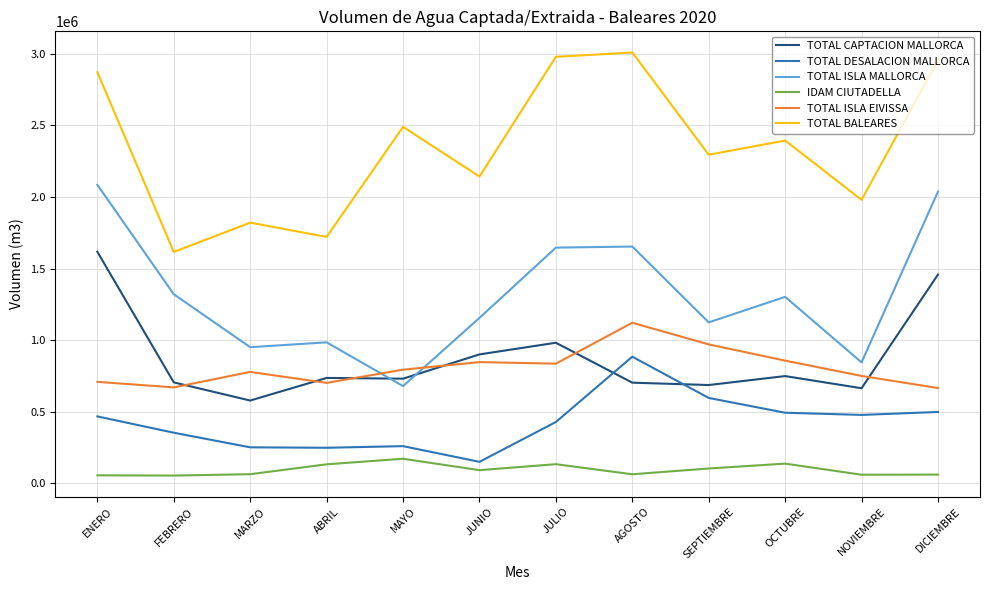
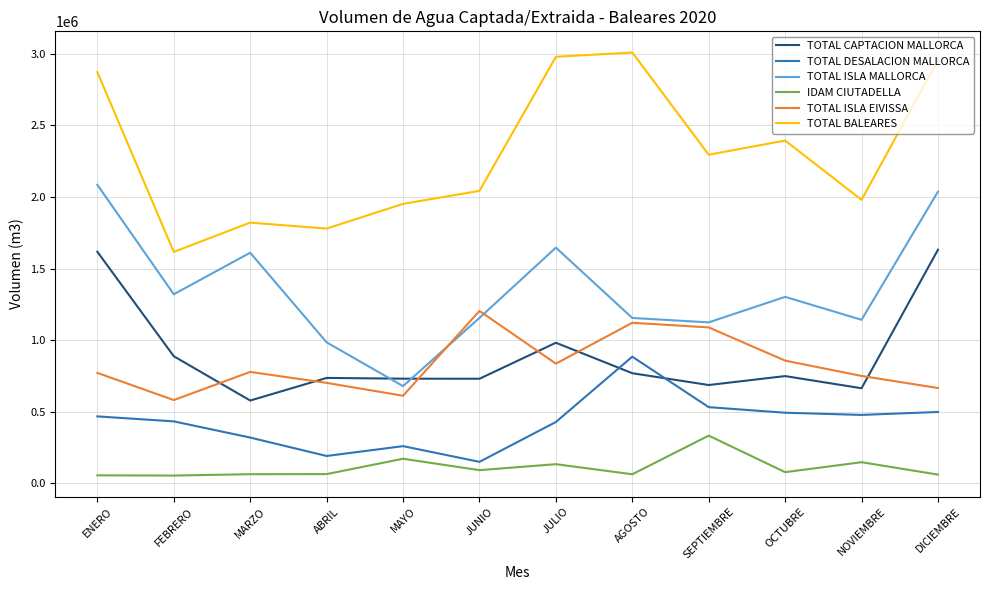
TOTAL ISLA EIVISSA, ENERO: 710000 -> 770000
TOTAL CAPTACION MALLORCA, FEBRERO: 710000 -> 890000
TOTAL DESALACION MALLORCA, FEBRERO: 350000 -> 430000
TOTAL ISLA EIVISSA, FEBRERO: 670000 -> 580000
TOTAL DESALACION MALLORCA, MARZO: 250000 -> 320000
TOTAL ISLA MALLORCA, MARZO: 950000 -> 1610000
TOTAL DESALACION MALLORCA, ABRIL: 250000 -> 190000
IDAM CIUTADELLA, ABRIL: 130000 -> 60000
TOTAL BALEARES, ABRIL: 1720000 -> 1780000
TOTAL ISLA EIVISSA, MAYO: 790000 -> 610000
TOTAL BALEARES, MAYO: 2490000 -> 1950000
TOTAL CAPTACION MALLORCA, JUNIO: 900000 -> 730000
TOTAL ISLA EIVISSA, JUNIO: 850000 -> 1200000
TOTAL BALEARES, JUNIO: 2140000 -> 2040000
TOTAL CAPTACION MALLORCA, AGOSTO: 700000 -> 770000
TOTAL ISLA MALLORCA, AGOSTO: 1650000 -> 1160000
TOTAL DESALACION MALLORCA, SEPTIEMBRE: 600000 -> 530000
IDAM CIUTADELLA, SEPTIEMBRE: 100000 -> 330000
TOTAL ISLA EIVISSA, SEPTIEMBRE: 970000 -> 1090000
IDAM CIUTADELLA, OCTUBRE: 140000 -> 80000
TOTAL ISLA MALLORCA, NOVIEMBRE: 840000 -> 1140000
IDAM CIUTADELLA, NOVIEMBRE: 60000 -> 150000
TOTAL CAPTACION MALLORCA, DICIEMBRE: 1460000 -> 1630000
